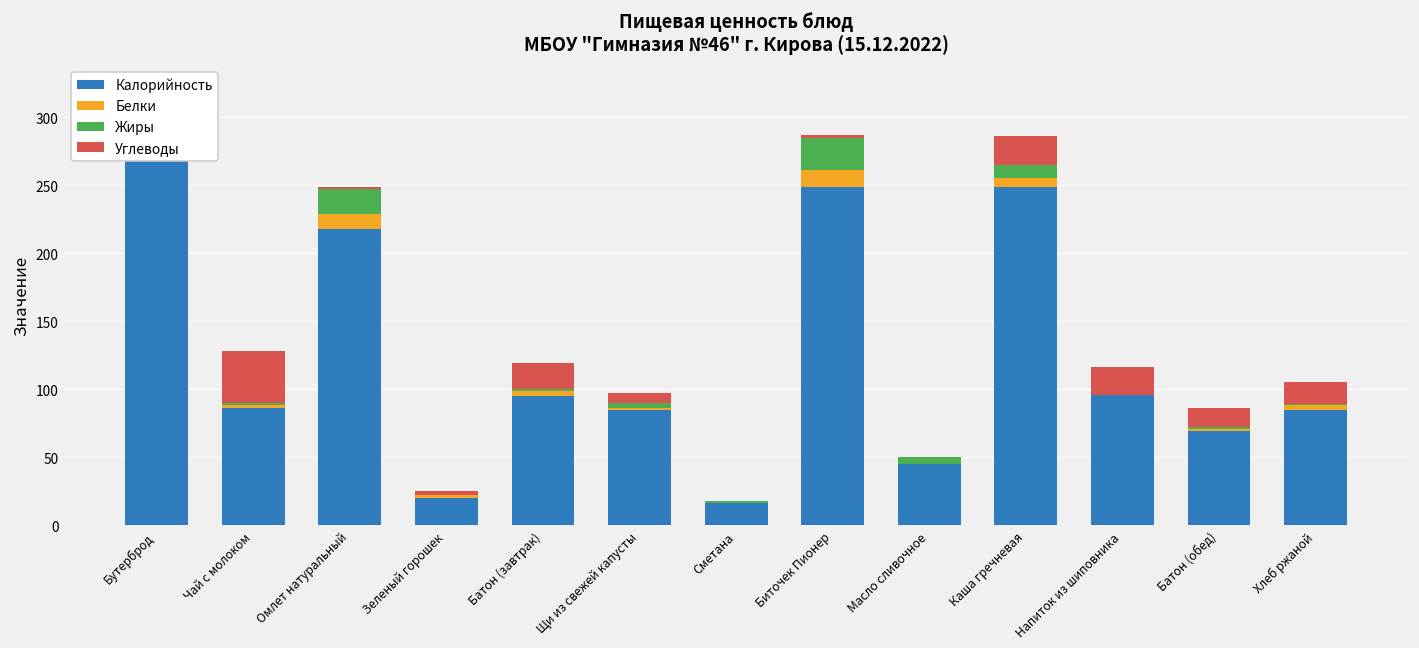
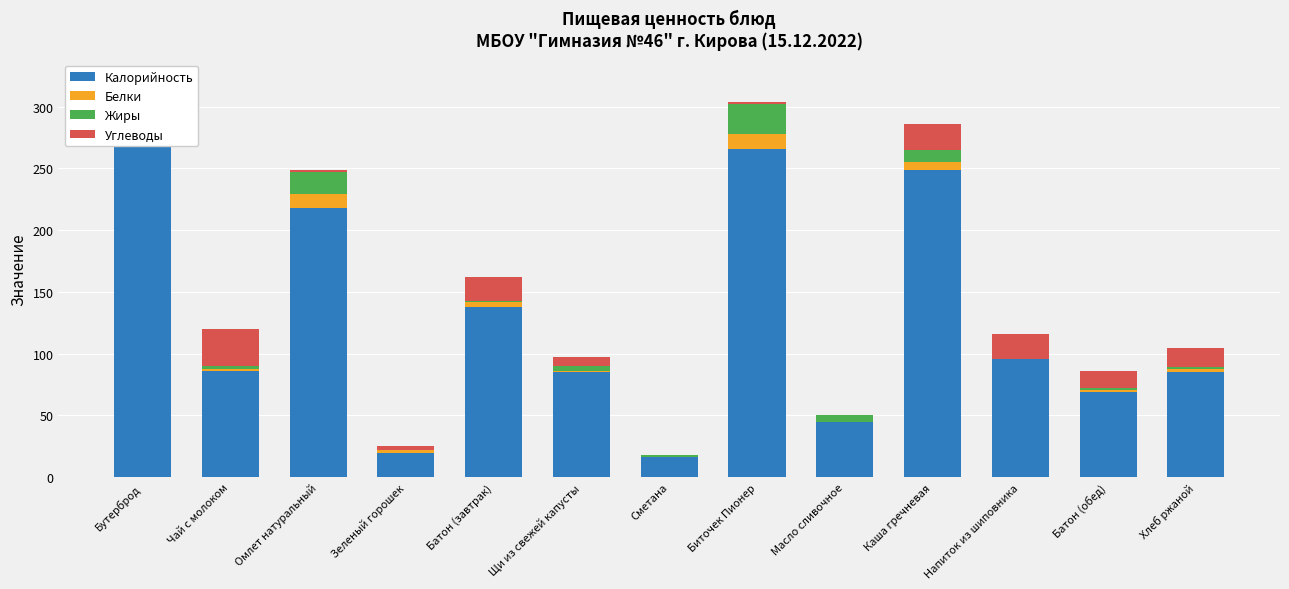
Углеводы, Чай с молоком: 38 -> 30
Калорийность, Батон (завтрак): 95 -> 138
Калорийность, Биточек Пионер: 249 -> 266
